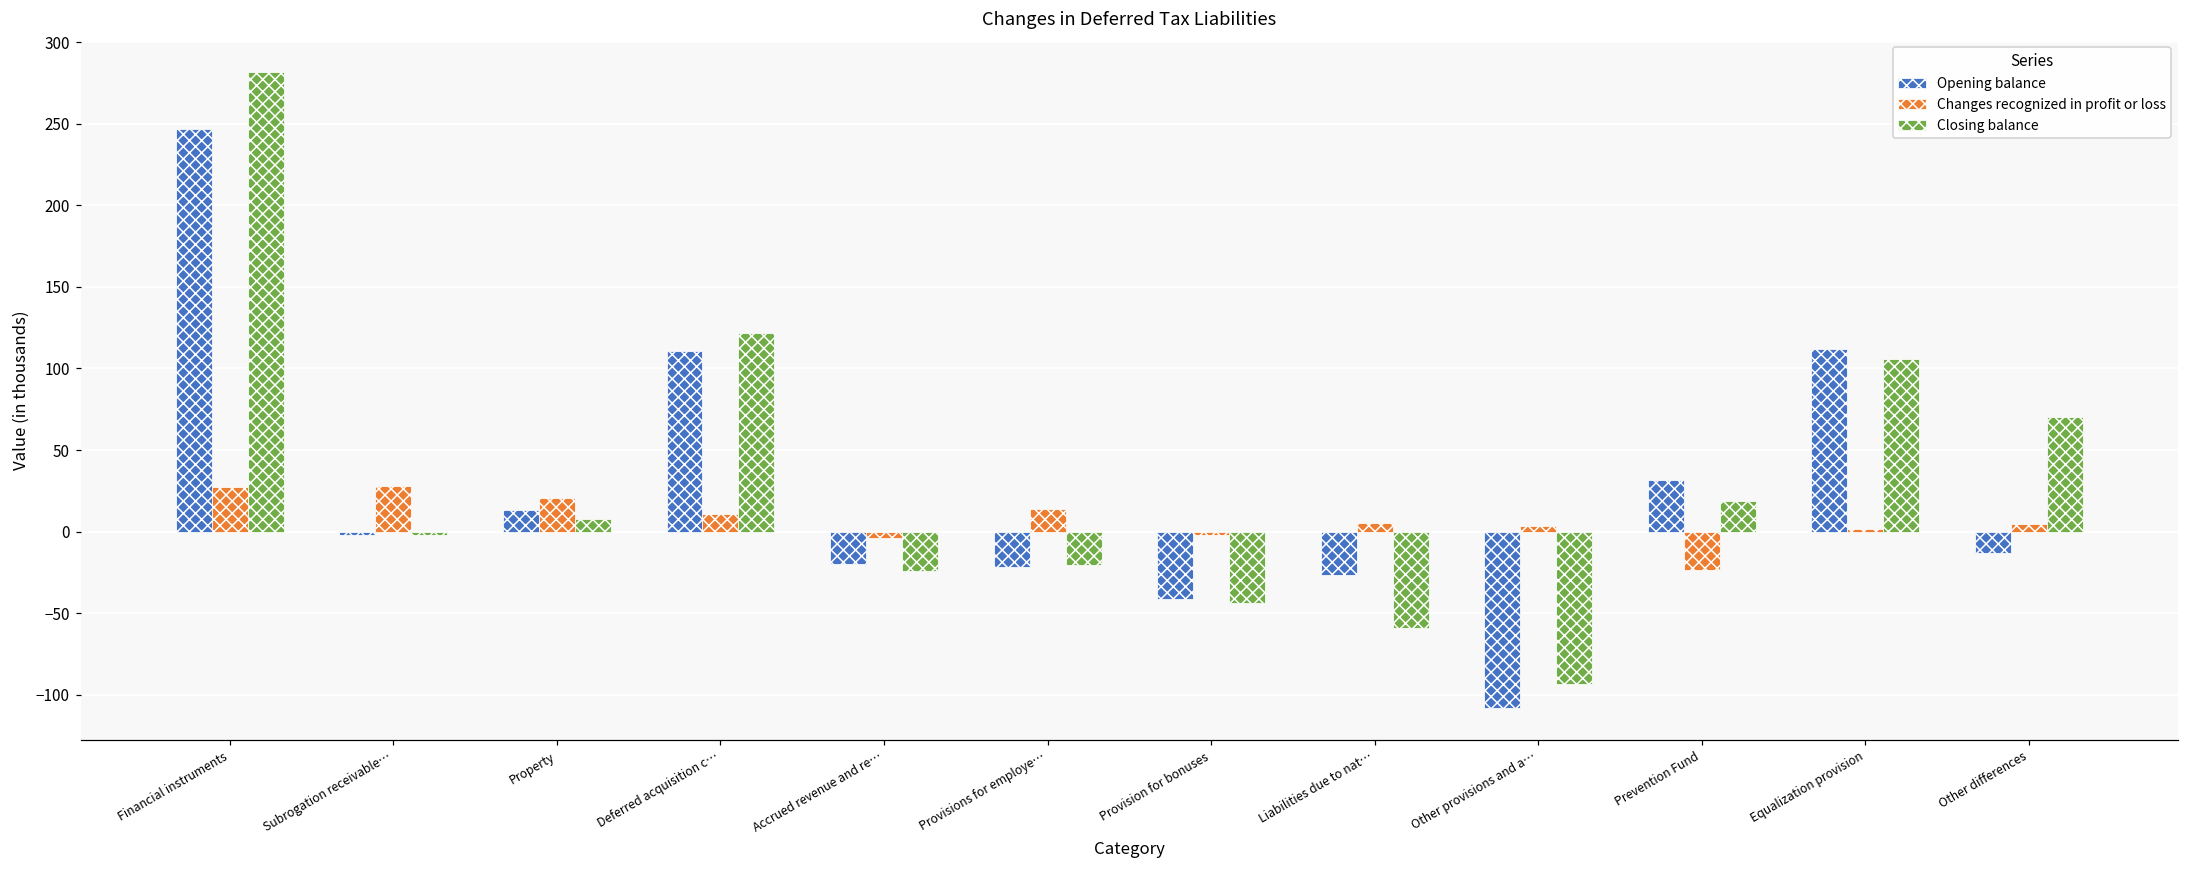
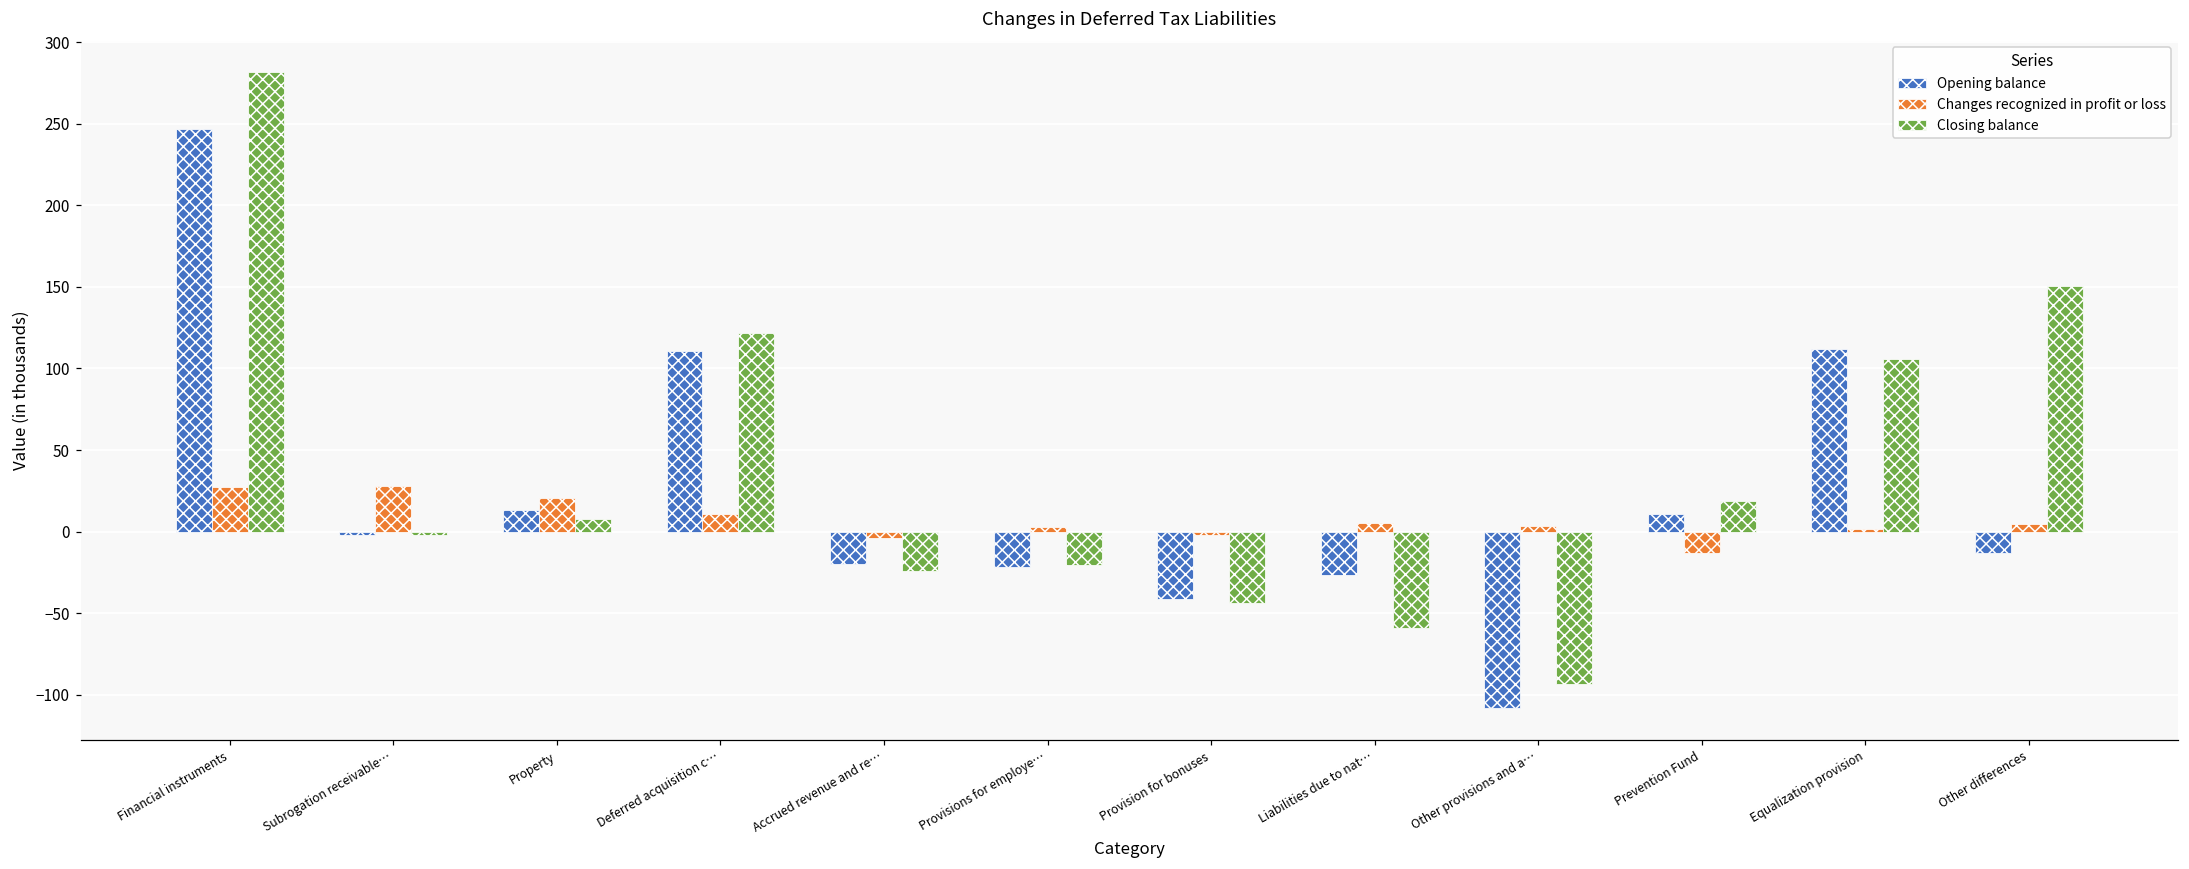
Changes recognized in profit or loss, Provisions for employe…: 14 -> 3
Opening balance, Prevention Fund: 31 -> 11
Changes recognized in profit or loss, Prevention Fund: -23 -> -13
Closing balance, Other differences: 70 -> 150
